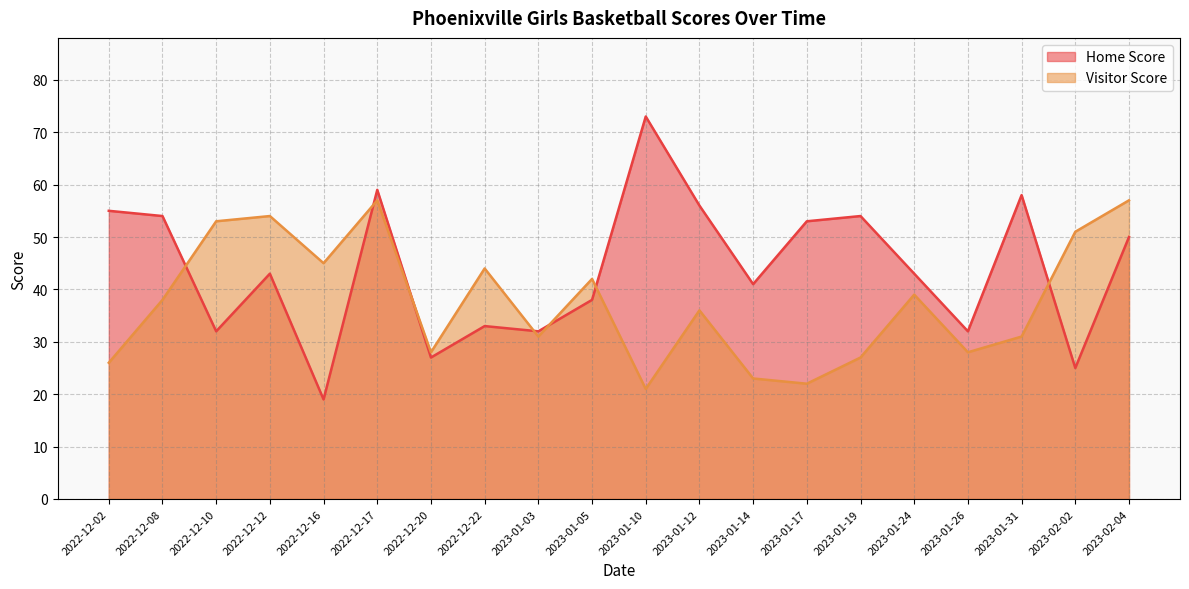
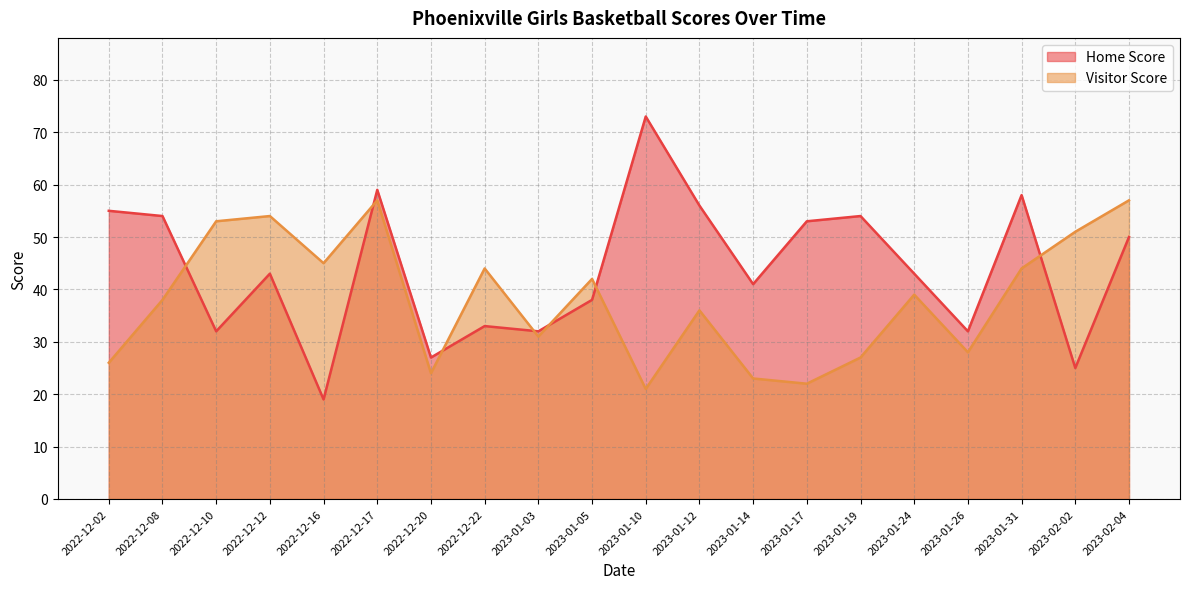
Visitor Score, 2022-12-20: 28 -> 24
Visitor Score, 2023-01-31: 31 -> 44
